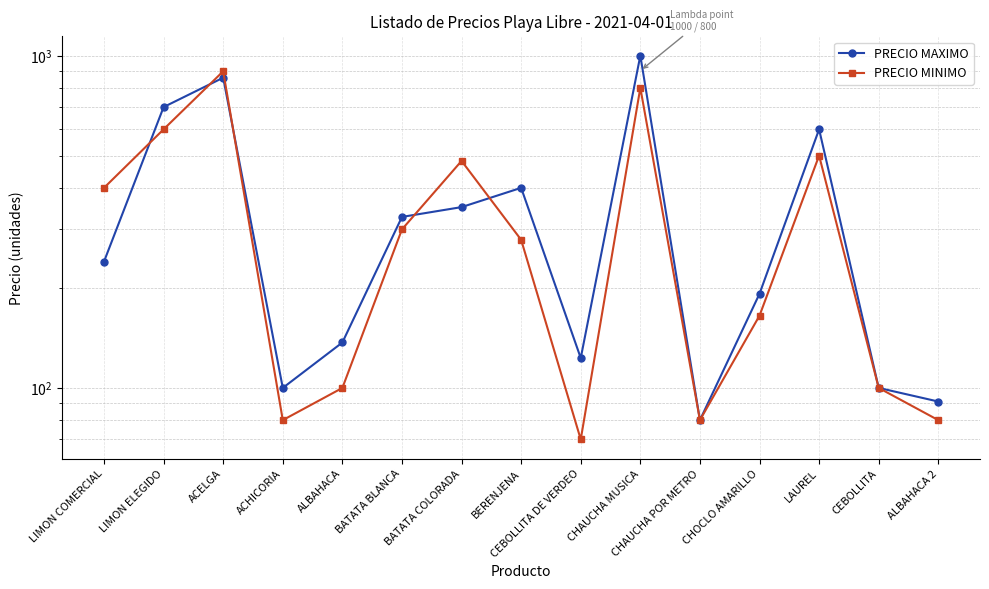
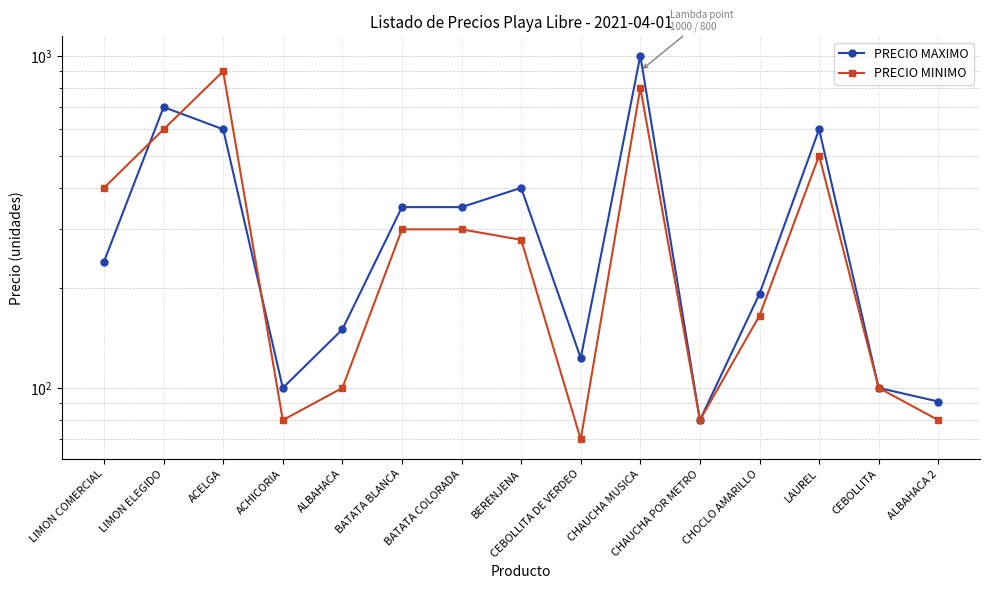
PRECIO MAXIMO, ACELGA: 860 -> 600
PRECIO MAXIMO, ALBAHACA: 137 -> 150
PRECIO MAXIMO, BATATA BLANCA: 330 -> 350
PRECIO MINIMO, BATATA COLORADA: 480 -> 300
